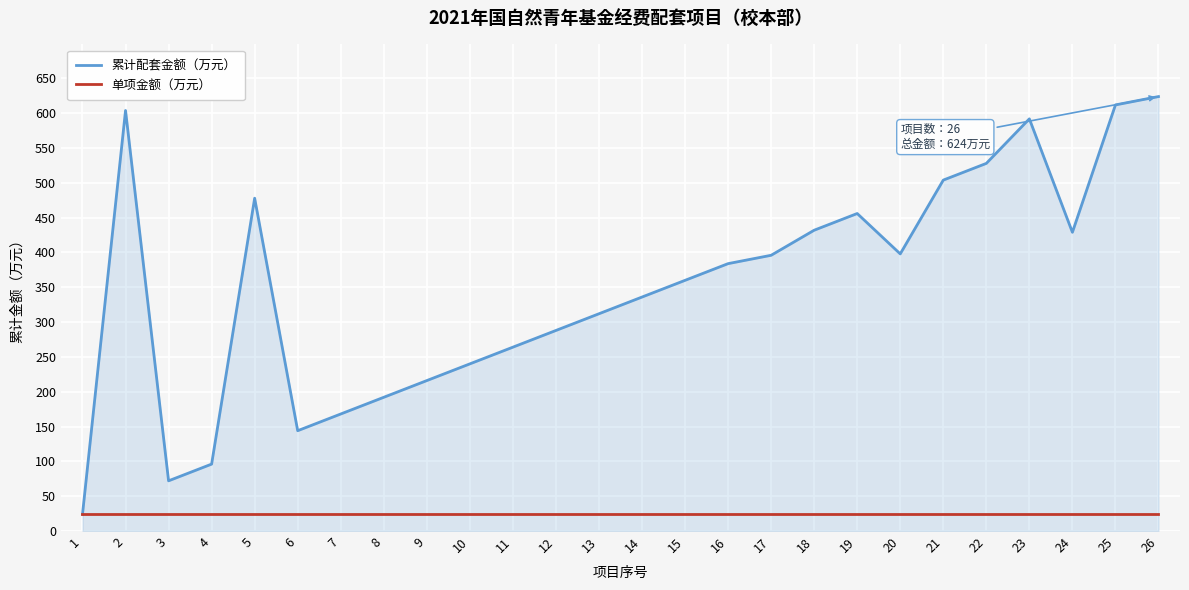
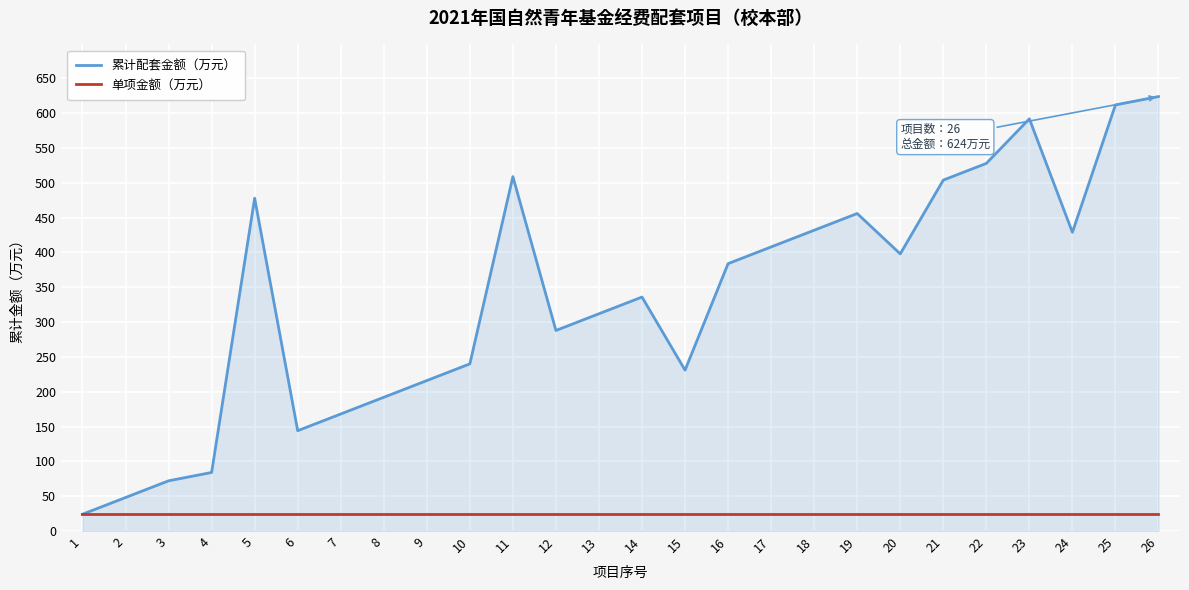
累计配套金额（万元）, 2: 600 -> 50
累计配套金额（万元）, 4: 100 -> 80
累计配套金额（万元）, 11: 260 -> 510
累计配套金额（万元）, 15: 360 -> 230
累计配套金额（万元）, 17: 400 -> 410
